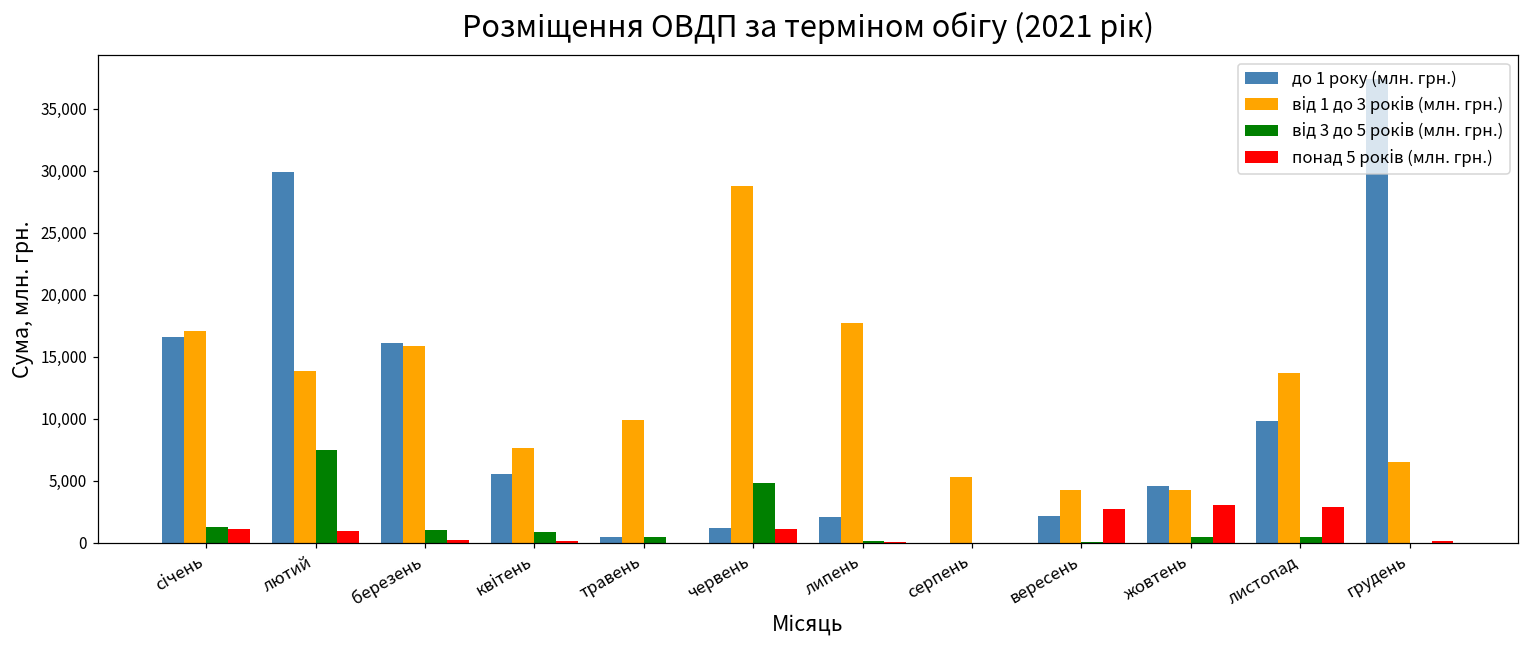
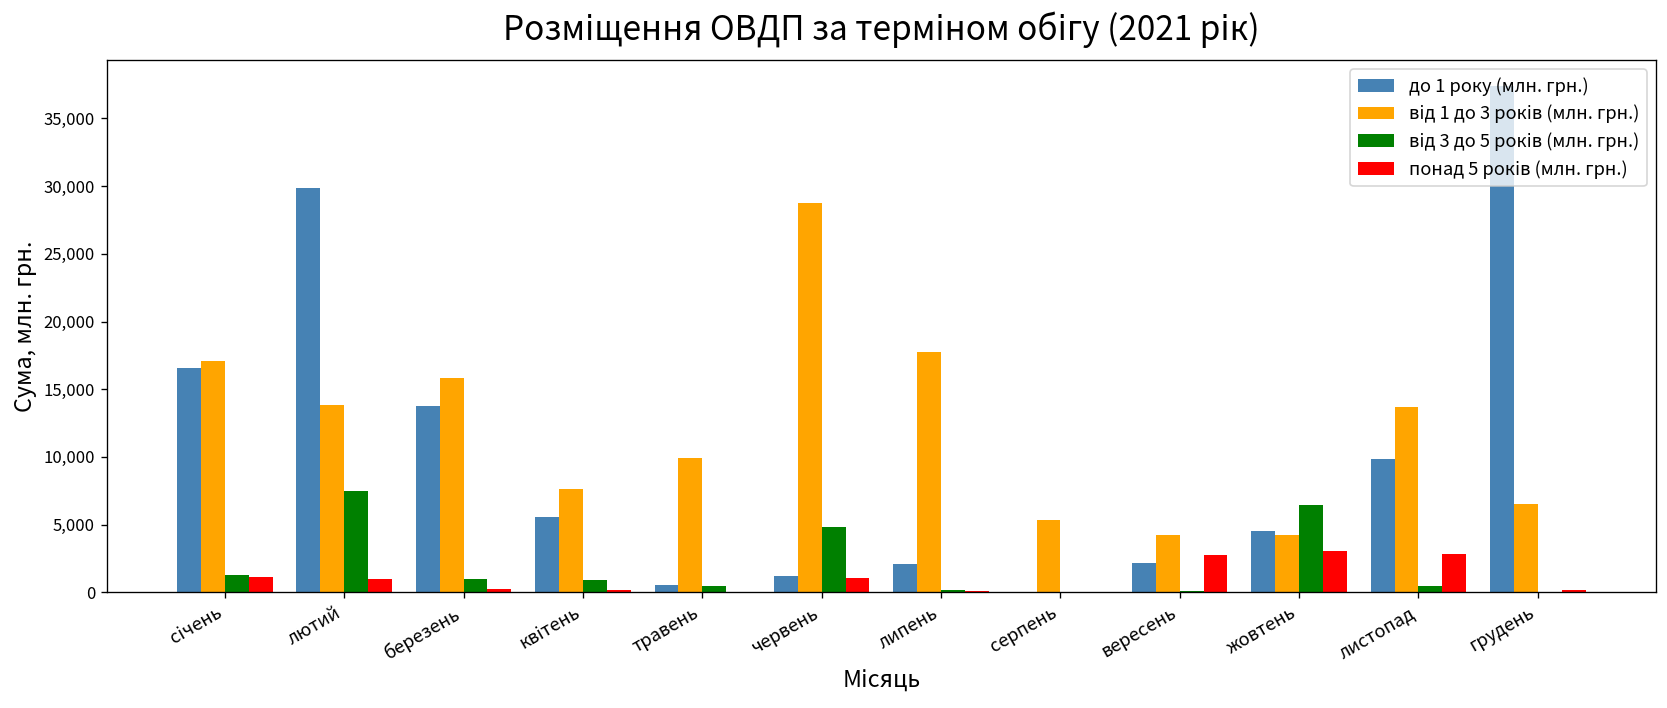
до 1 року (млн. грн.), березень: 16,100 -> 13,800
від 3 до 5 років (млн. грн.), жовтень: 500 -> 6,400
